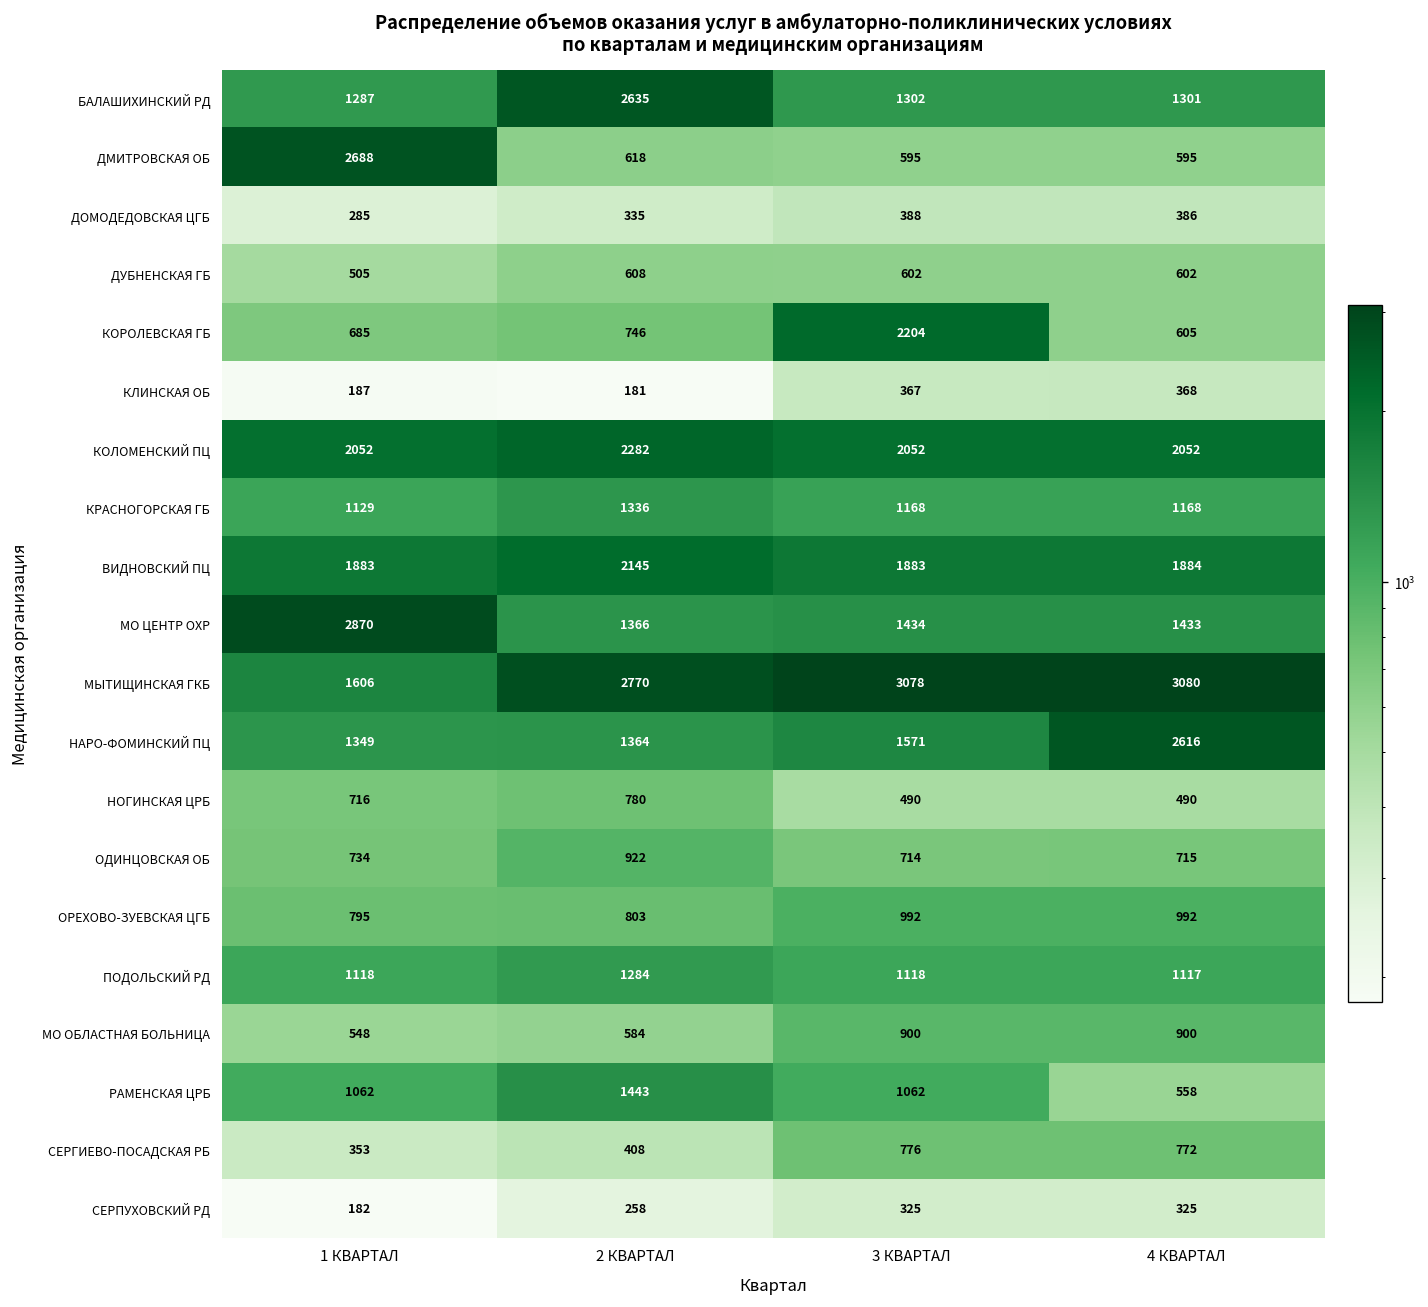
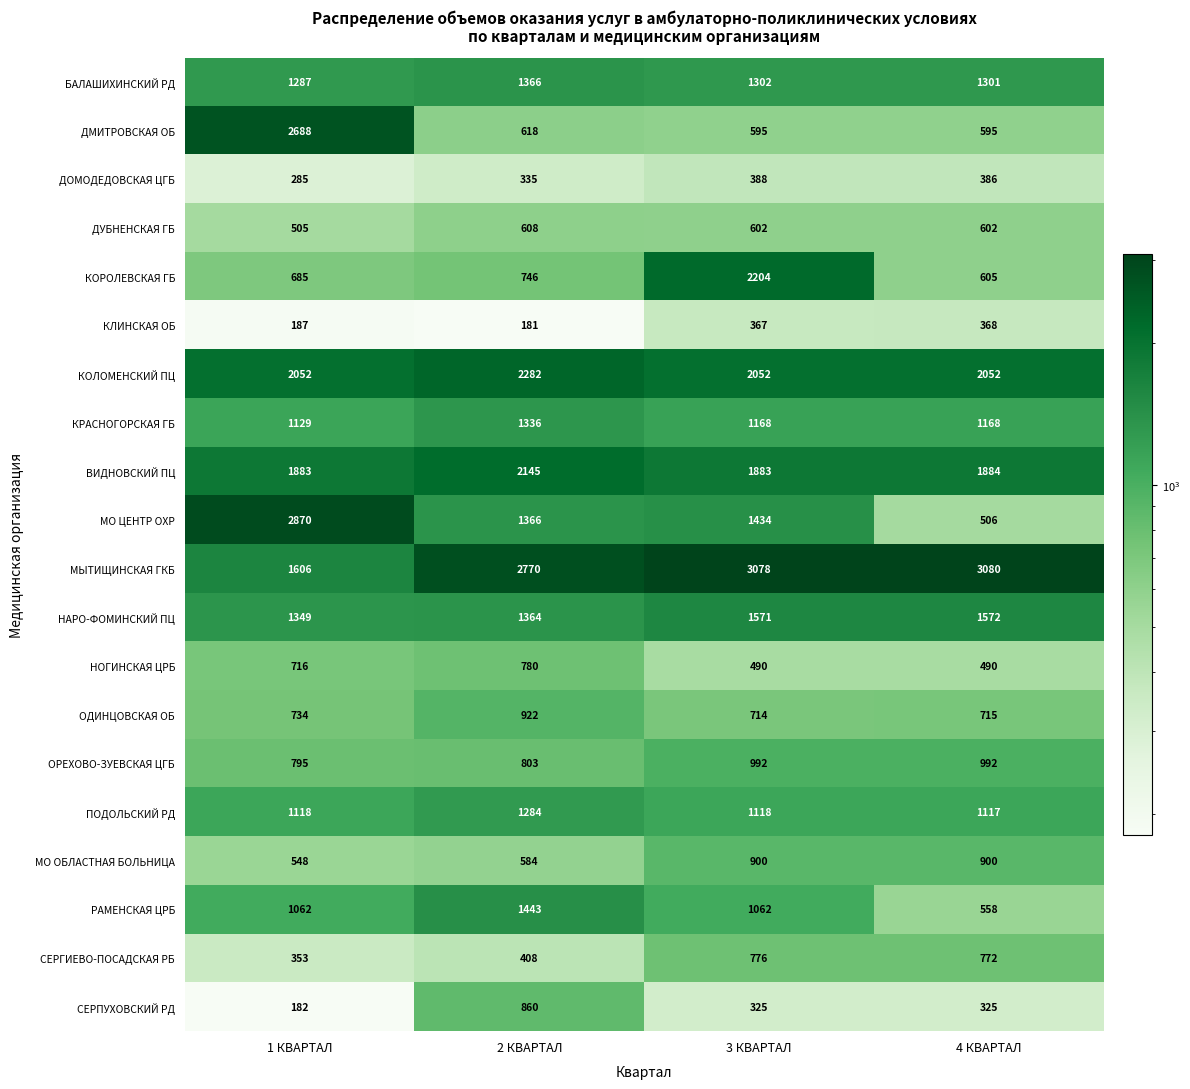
БАЛАШИХИНСКИЙ РД, 2 КВАРТАЛ: 2635 -> 1366
МО ЦЕНТР ОХР, 4 КВАРТАЛ: 1433 -> 506
НАРО-ФОМИНСКИЙ ПЦ, 4 КВАРТАЛ: 2616 -> 1572
СЕРПУХОВСКИЙ РД, 2 КВАРТАЛ: 258 -> 860
